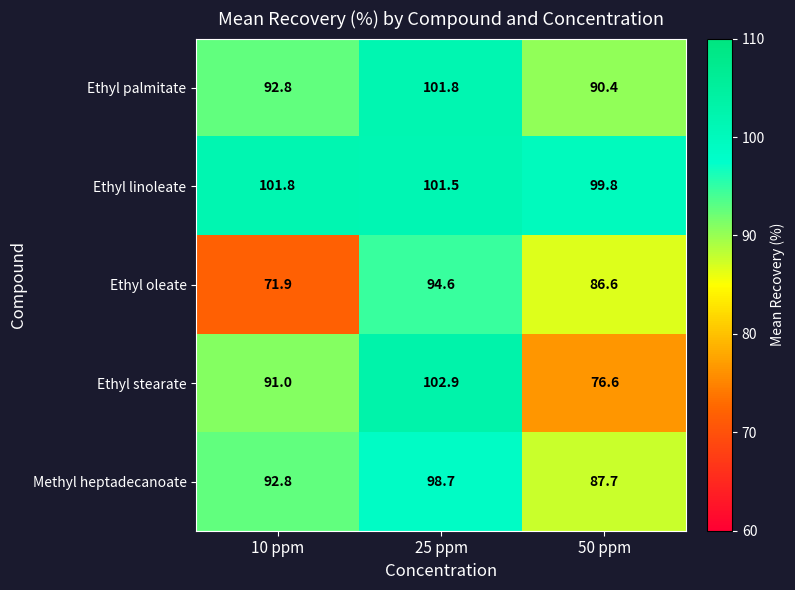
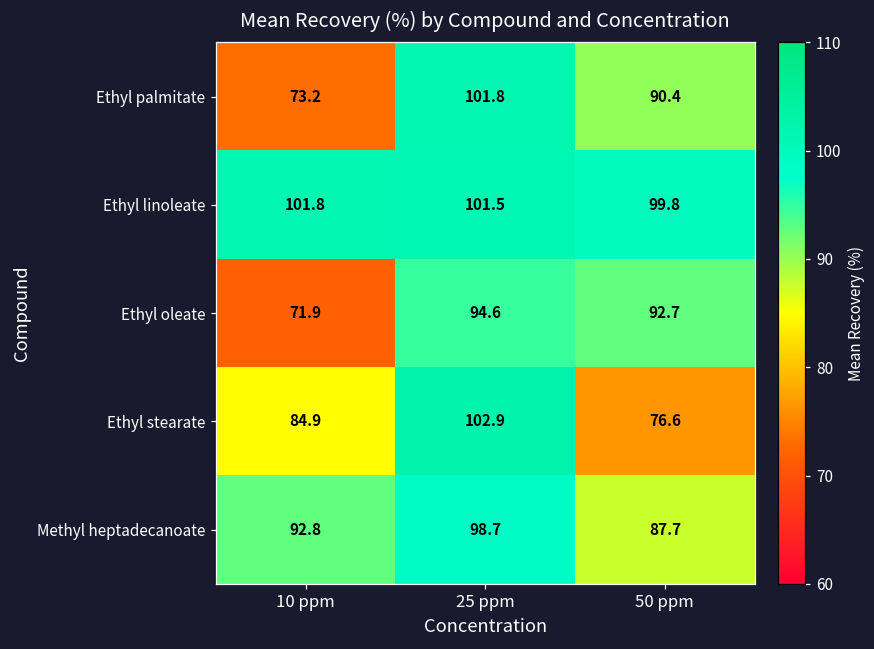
Ethyl palmitate, 10 ppm: 92.8 -> 73.2
Ethyl oleate, 50 ppm: 86.6 -> 92.7
Ethyl stearate, 10 ppm: 91.0 -> 84.9
